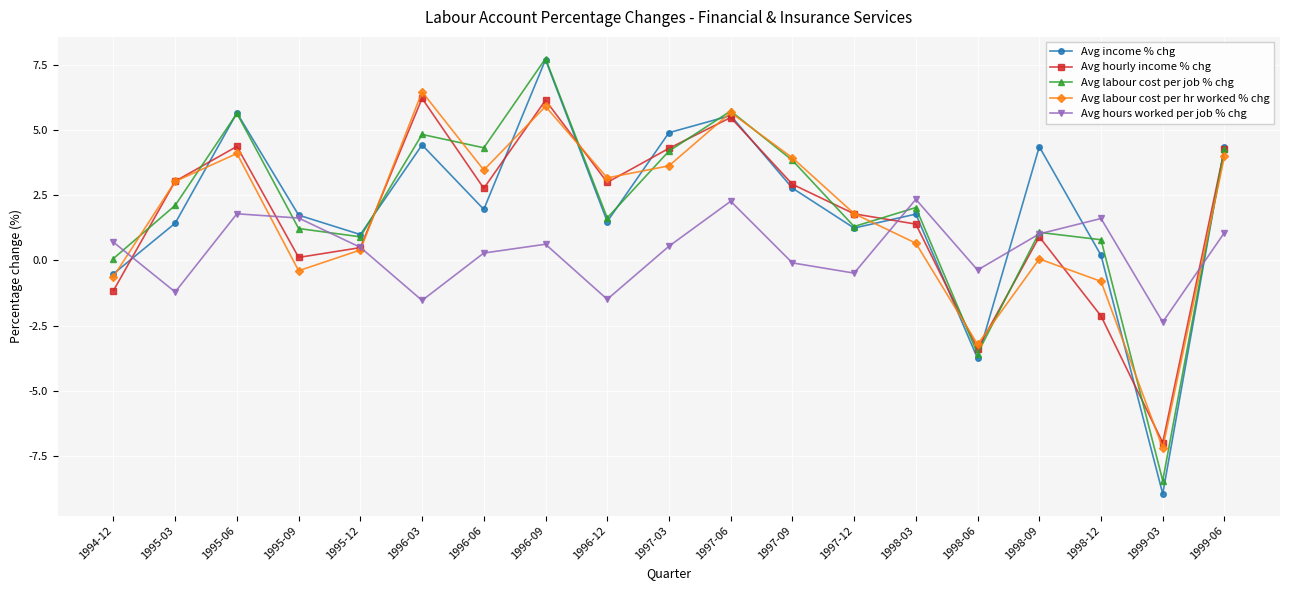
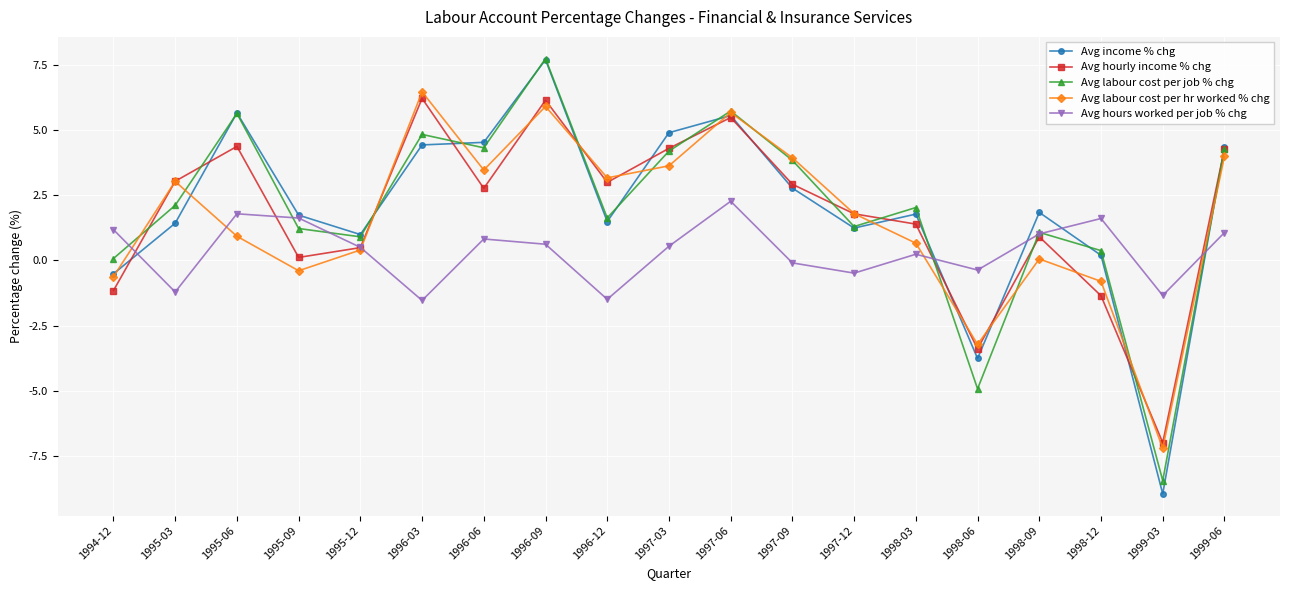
Avg hours worked per job % chg, 1994-12: 0.7 -> 1.2
Avg labour cost per hr worked % chg, 1995-06: 4.1 -> 0.9
Avg income % chg, 1996-06: 2.0 -> 4.5
Avg hours worked per job % chg, 1996-06: 0.3 -> 0.8
Avg hours worked per job % chg, 1998-03: 2.3 -> 0.2
Avg labour cost per job % chg, 1998-06: -3.6 -> -4.9
Avg income % chg, 1998-09: 4.4 -> 1.8
Avg hourly income % chg, 1998-12: -2.1 -> -1.4
Avg labour cost per job % chg, 1998-12: 0.8 -> 0.4
Avg hours worked per job % chg, 1999-03: -2.4 -> -1.3
